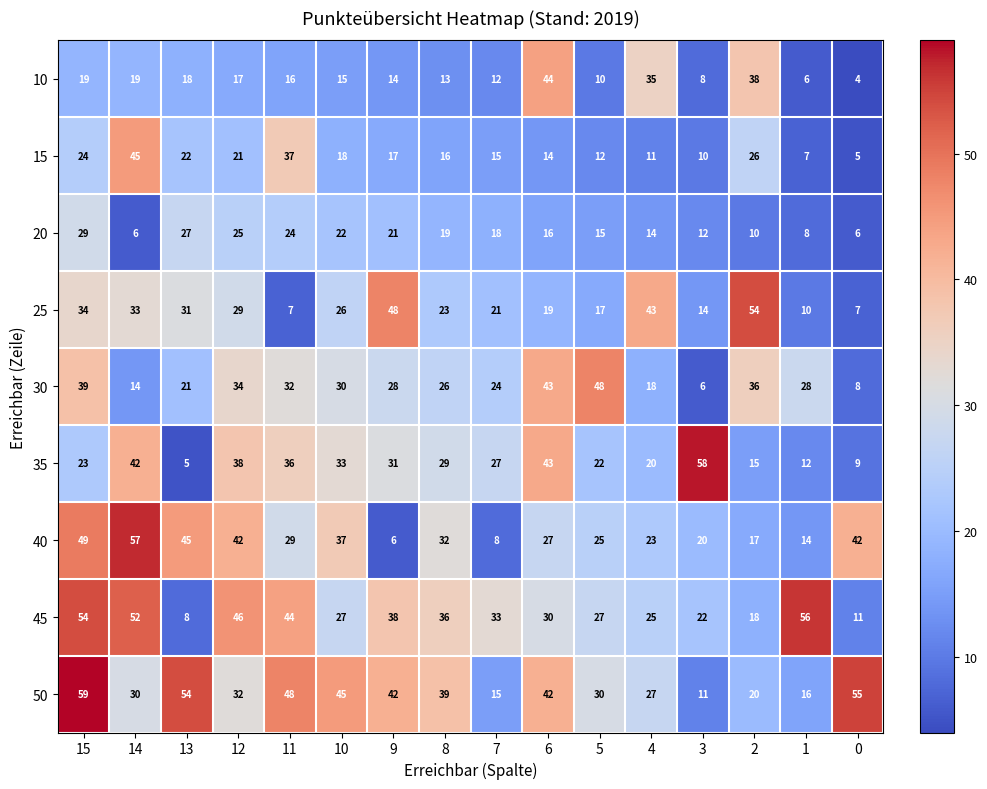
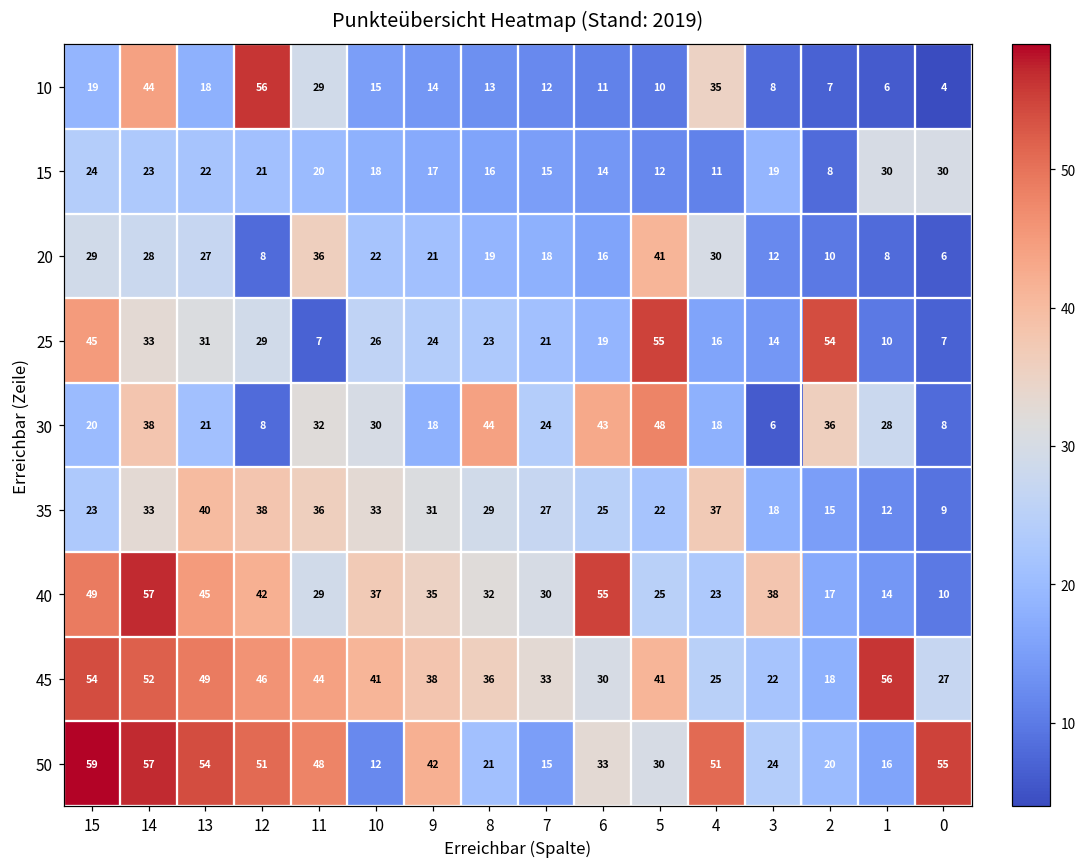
10, 14: 19 -> 44
10, 12: 17 -> 56
10, 11: 16 -> 29
10, 6: 44 -> 11
10, 2: 38 -> 7
15, 14: 45 -> 23
15, 11: 37 -> 20
15, 3: 10 -> 19
15, 2: 26 -> 8
15, 1: 7 -> 30
15, 0: 5 -> 30
20, 14: 6 -> 28
20, 12: 25 -> 8
20, 11: 24 -> 36
20, 5: 15 -> 41
20, 4: 14 -> 30
25, 15: 34 -> 45
25, 9: 48 -> 24
25, 5: 17 -> 55
25, 4: 43 -> 16
30, 15: 39 -> 20
30, 14: 14 -> 38
30, 12: 34 -> 8
30, 9: 28 -> 18
30, 8: 26 -> 44
35, 14: 42 -> 33
35, 13: 5 -> 40
35, 6: 43 -> 25
35, 4: 20 -> 37
35, 3: 58 -> 18
40, 9: 6 -> 35
40, 7: 8 -> 30
40, 6: 27 -> 55
40, 3: 20 -> 38
40, 0: 42 -> 10
45, 13: 8 -> 49
45, 10: 27 -> 41
45, 5: 27 -> 41
45, 0: 11 -> 27
50, 14: 30 -> 57
50, 12: 32 -> 51
50, 10: 45 -> 12
50, 8: 39 -> 21
50, 6: 42 -> 33
50, 4: 27 -> 51
50, 3: 11 -> 24
